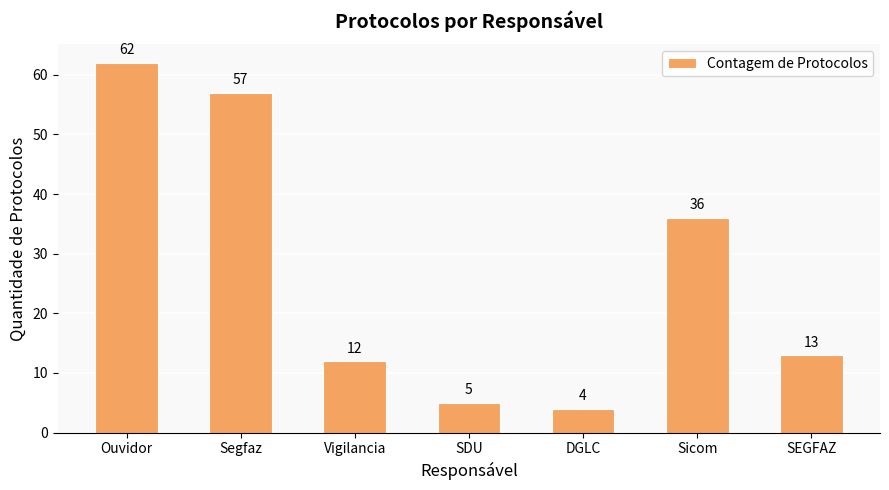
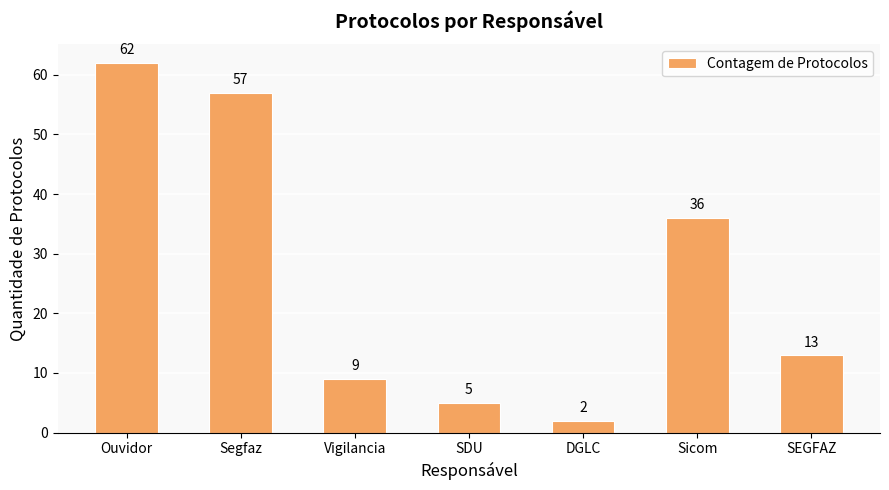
Vigilancia: 12 -> 9
DGLC: 4 -> 2
